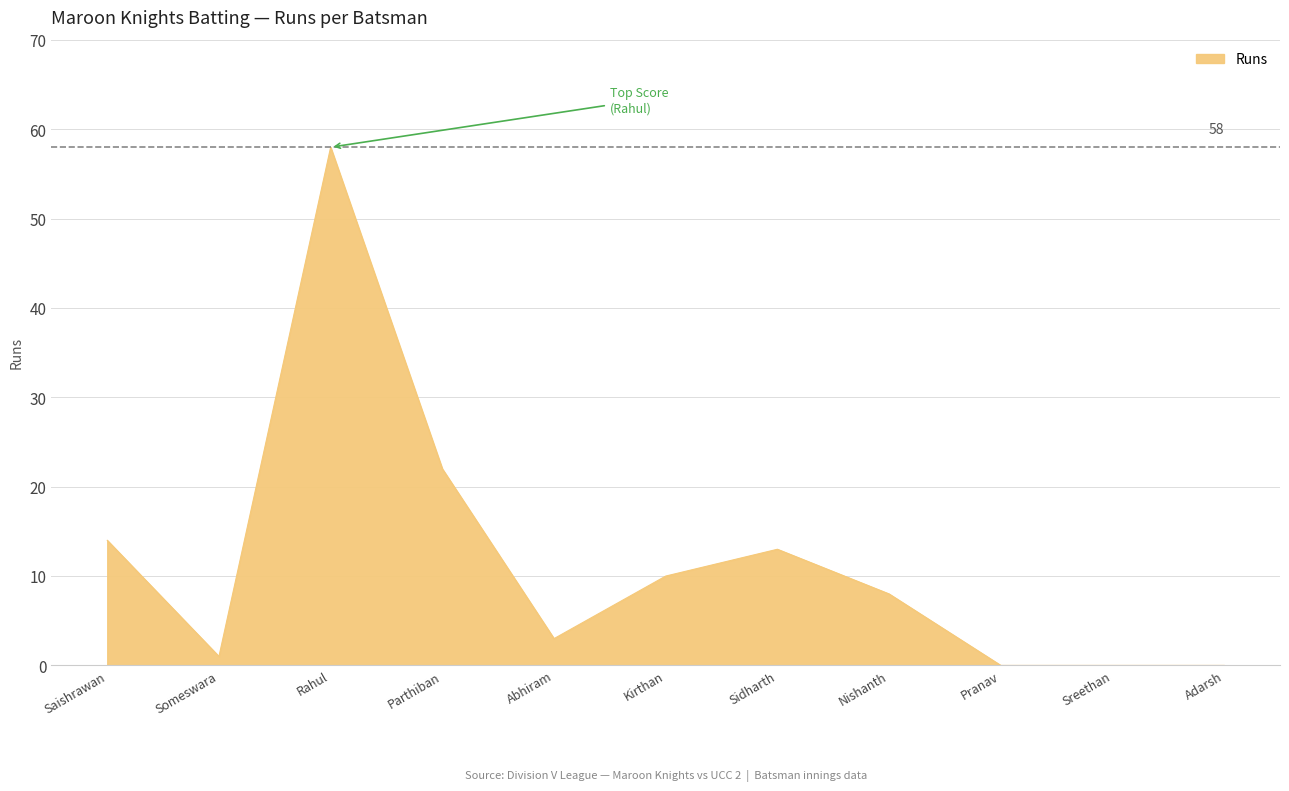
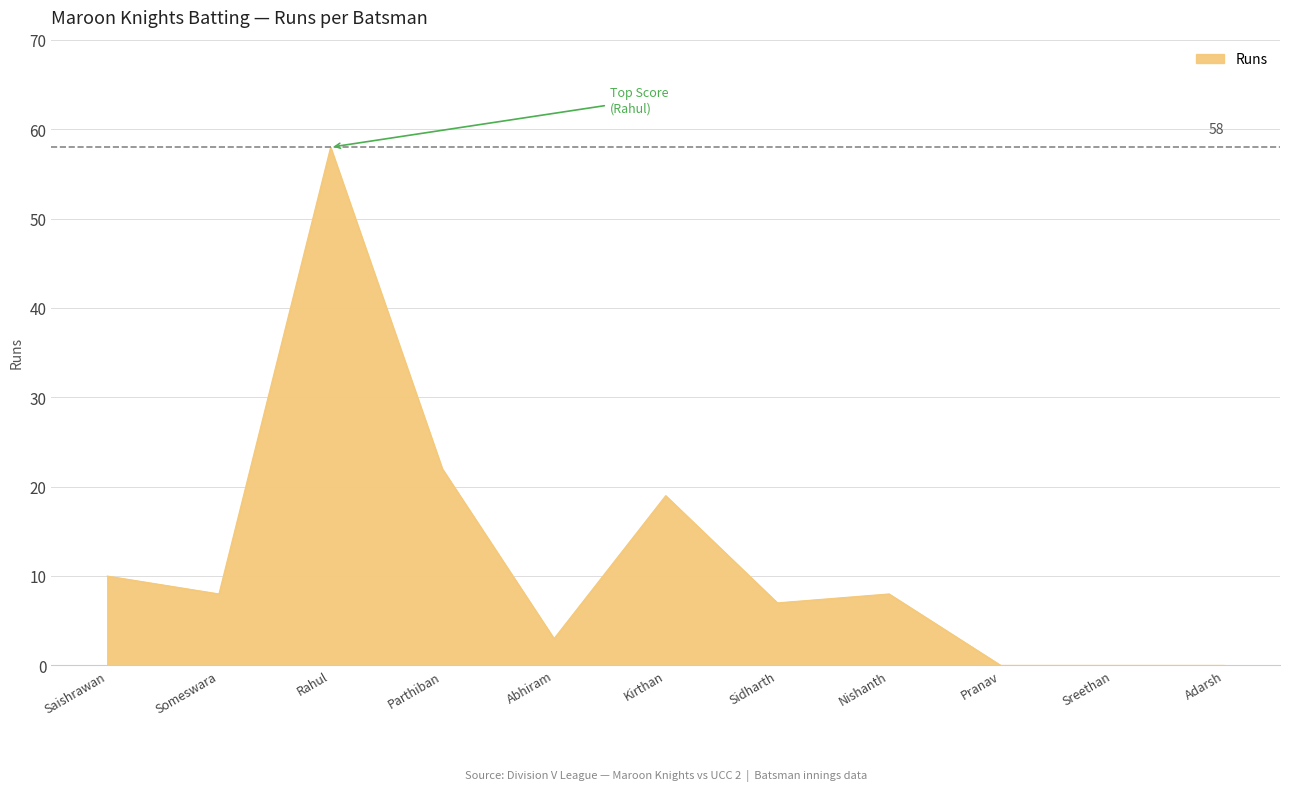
Saishrawan: 14 -> 10
Someswara: 1 -> 8
Kirthan: 10 -> 19
Sidharth: 13 -> 7
